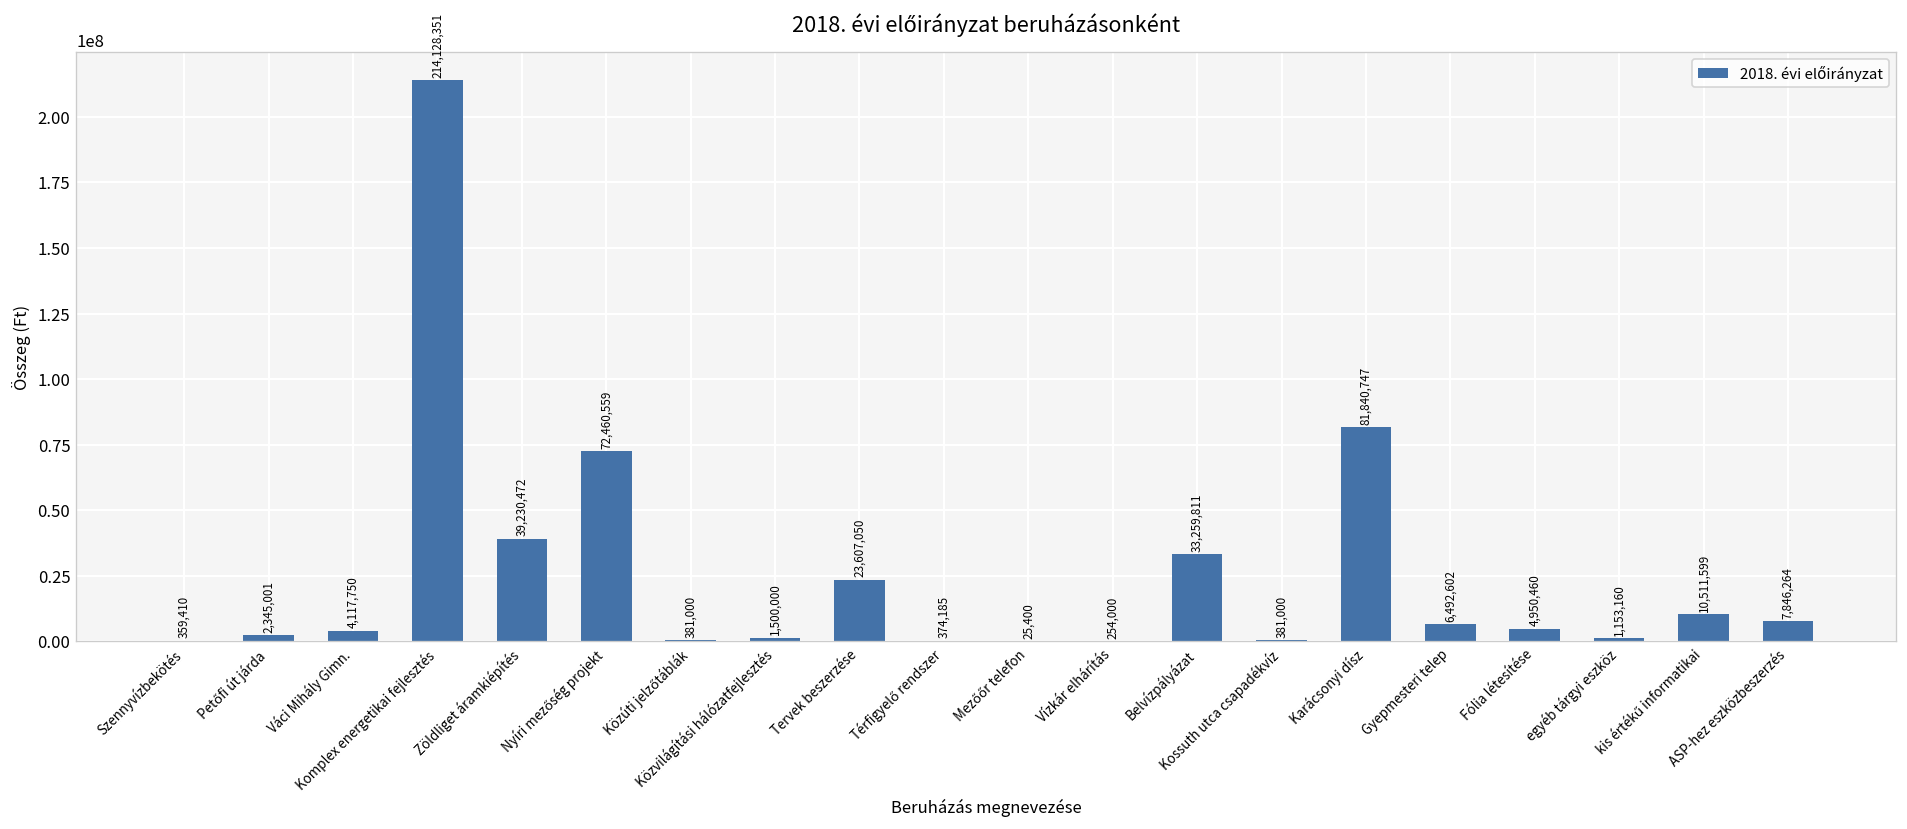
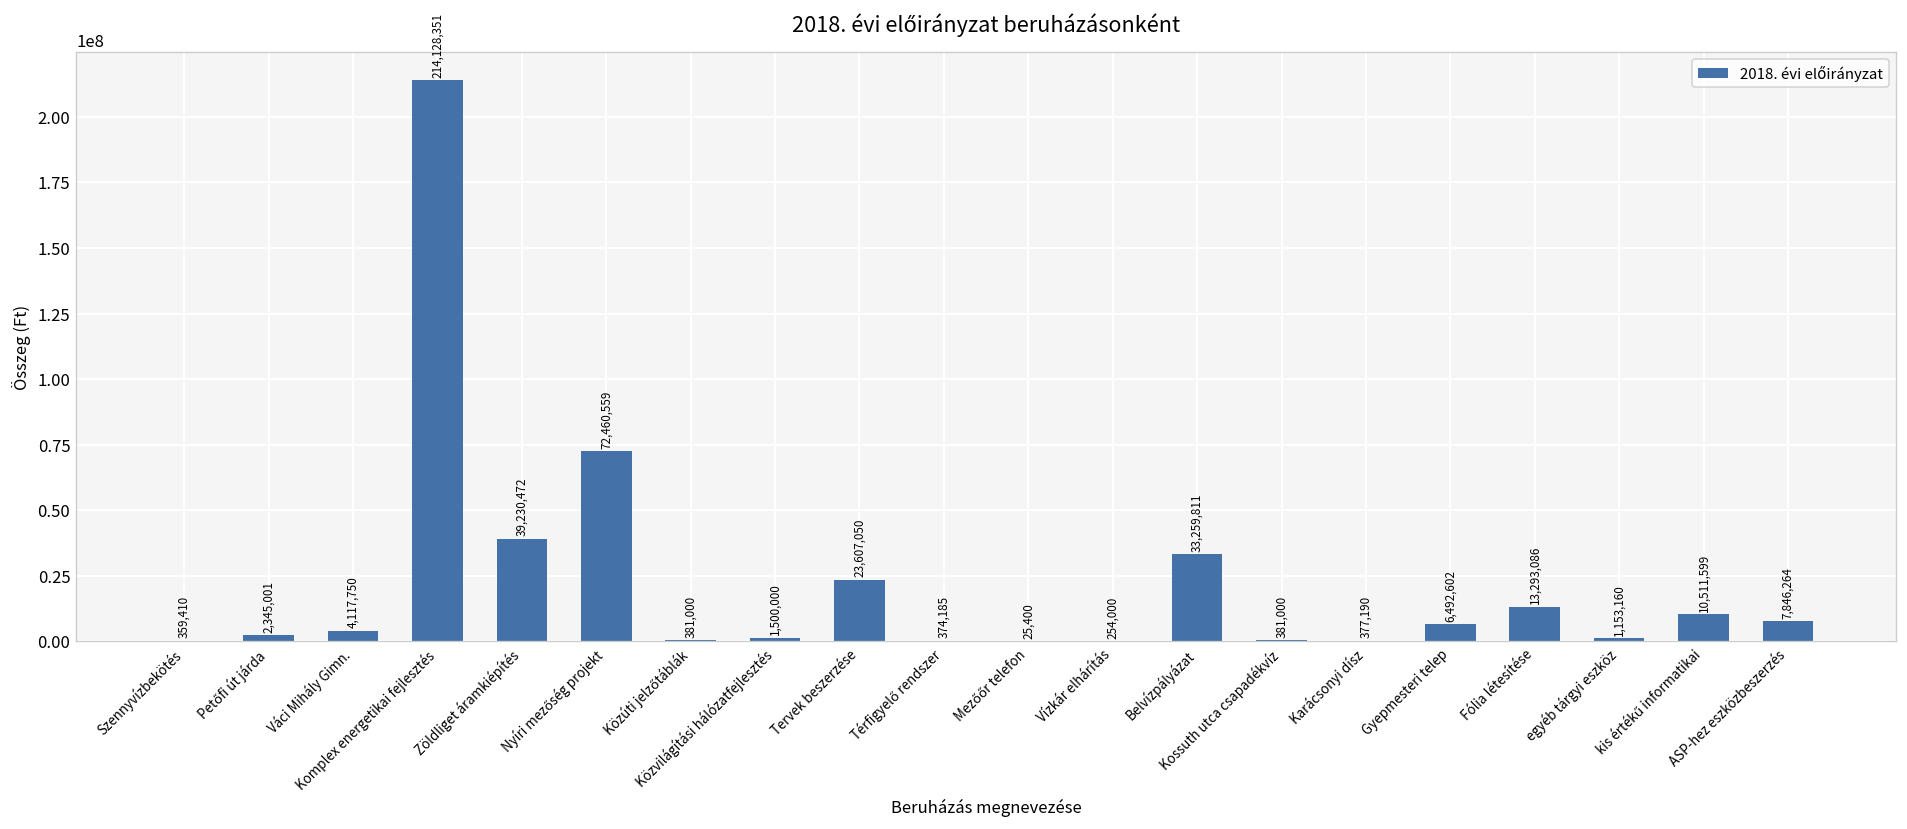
Karácsonyi dísz: 81,840,747 -> 377,190
Fólia létesítése: 4,950,460 -> 13,293,086
